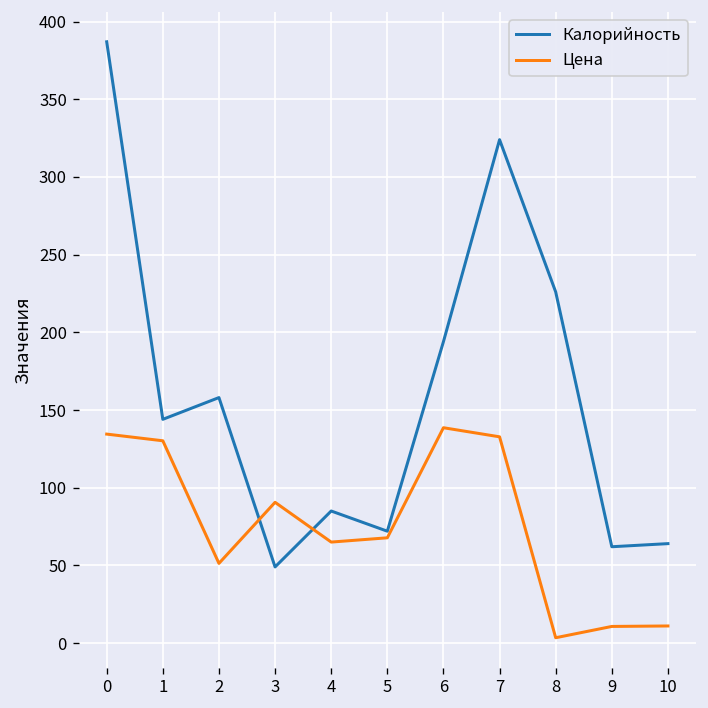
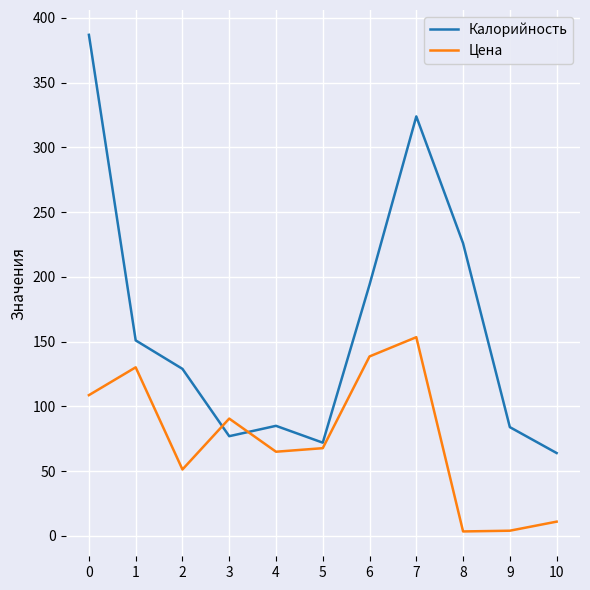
Цена, 0: 135 -> 109
Калорийность, 1: 144 -> 151
Калорийность, 2: 158 -> 129
Калорийность, 3: 49 -> 77
Цена, 7: 133 -> 153
Калорийность, 9: 62 -> 84
Цена, 9: 11 -> 4
